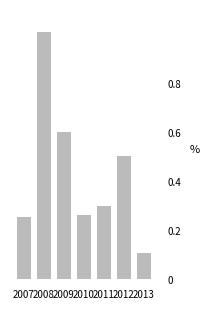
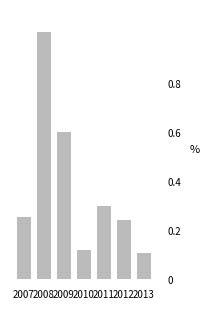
2010: 0.26 -> 0.12
2012: 0.50 -> 0.24
